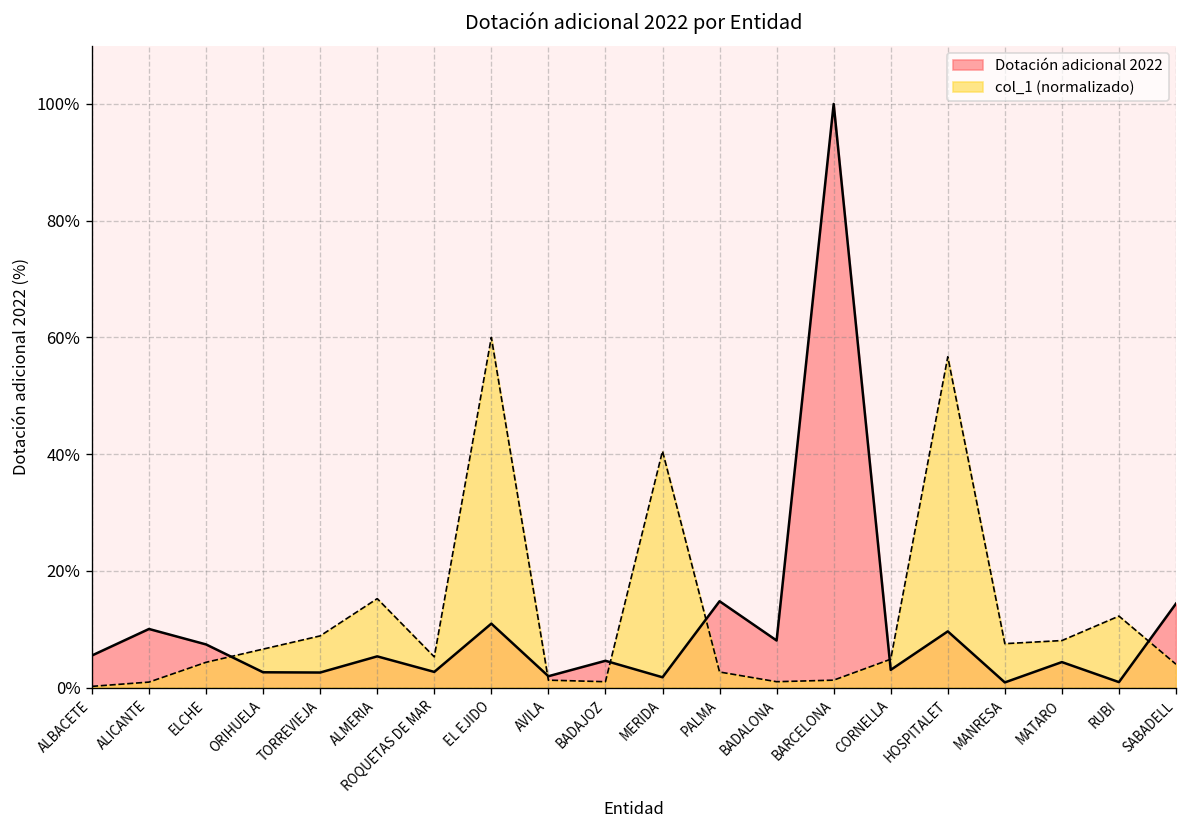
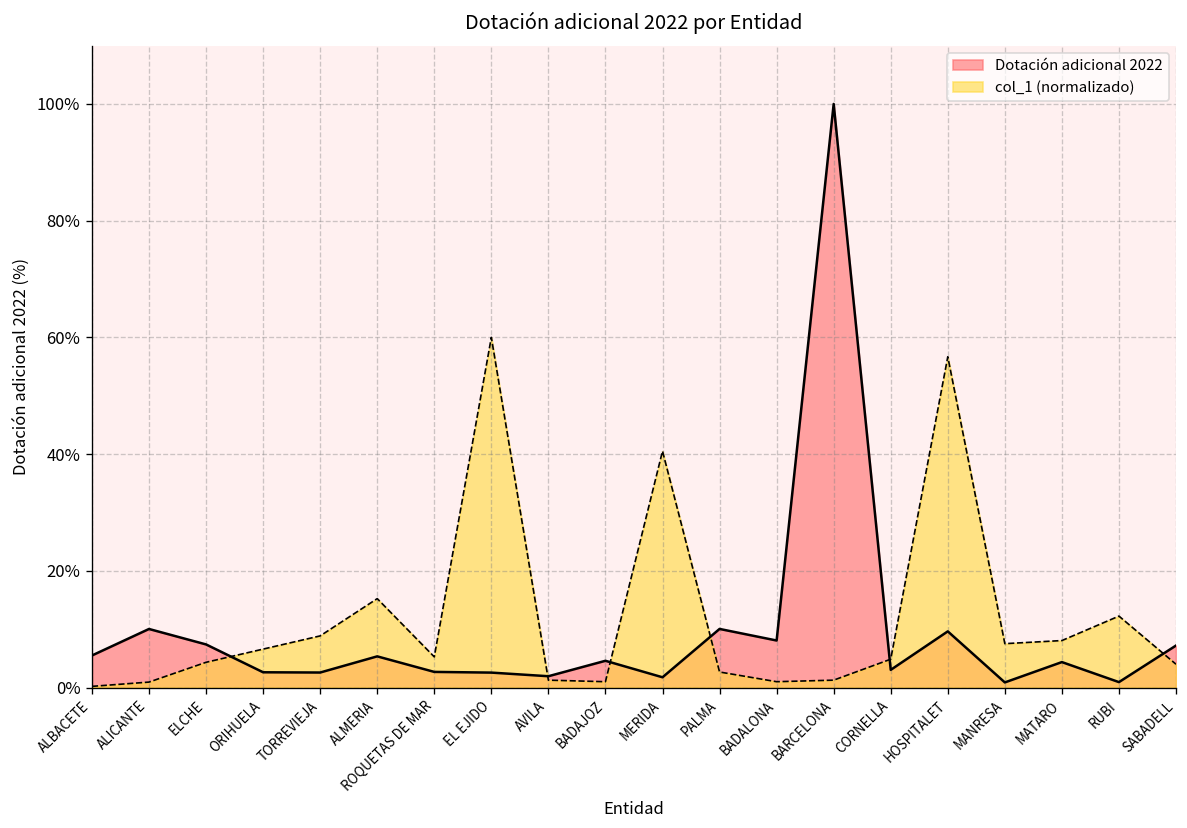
Dotación adicional 2022, EL EJIDO: 11% -> 3%
Dotación adicional 2022, PALMA: 15% -> 10%
Dotación adicional 2022, SABADELL: 14% -> 7%
